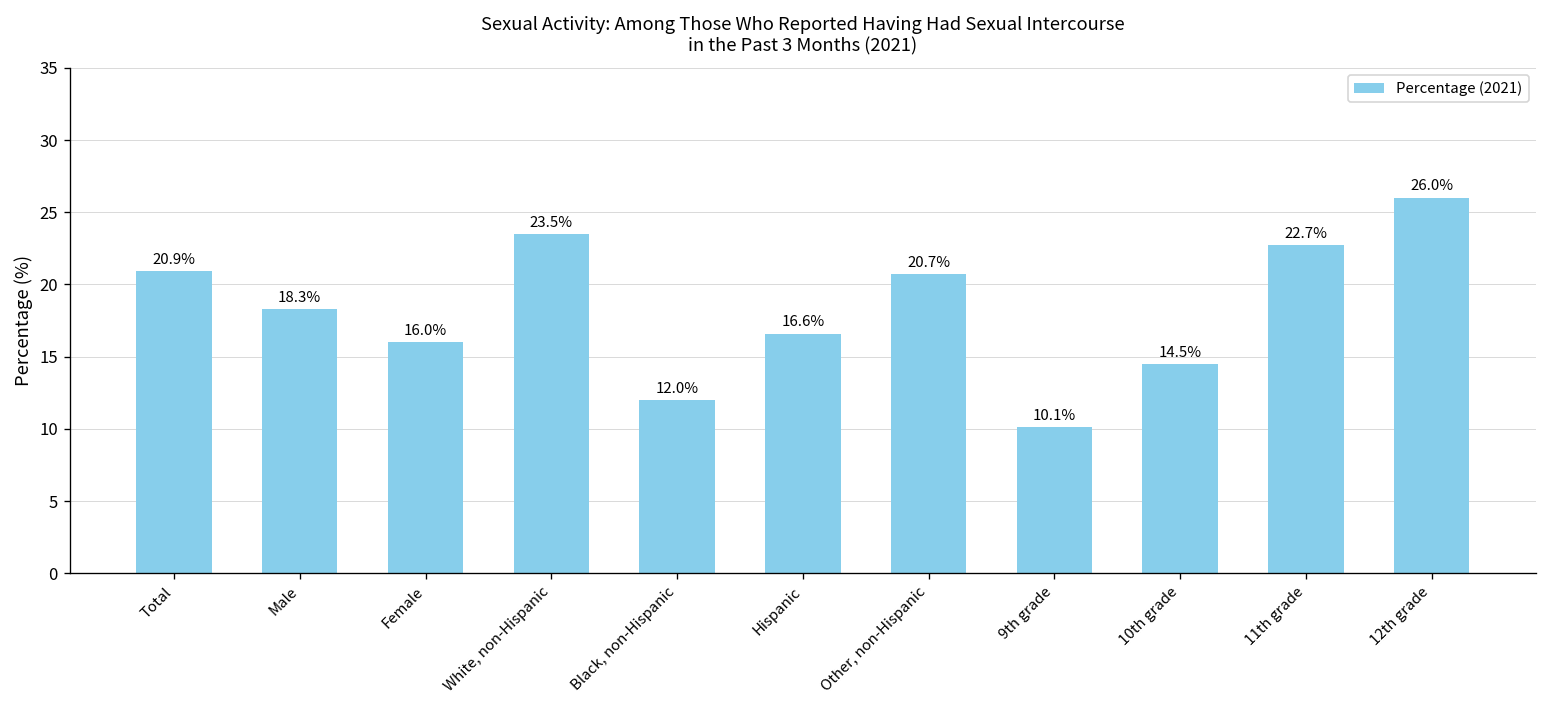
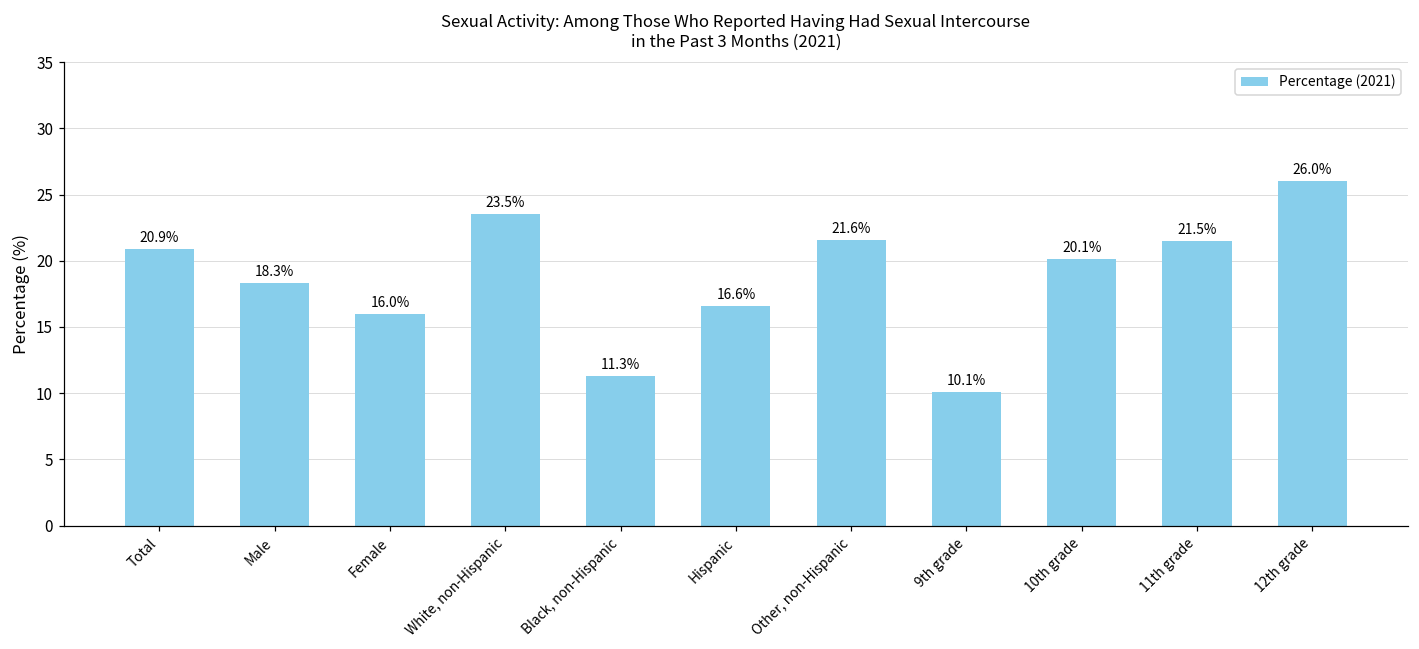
Black, non-Hispanic: 12.0% -> 11.3%
Other, non-Hispanic: 20.7% -> 21.6%
10th grade: 14.5% -> 20.1%
11th grade: 22.7% -> 21.5%
